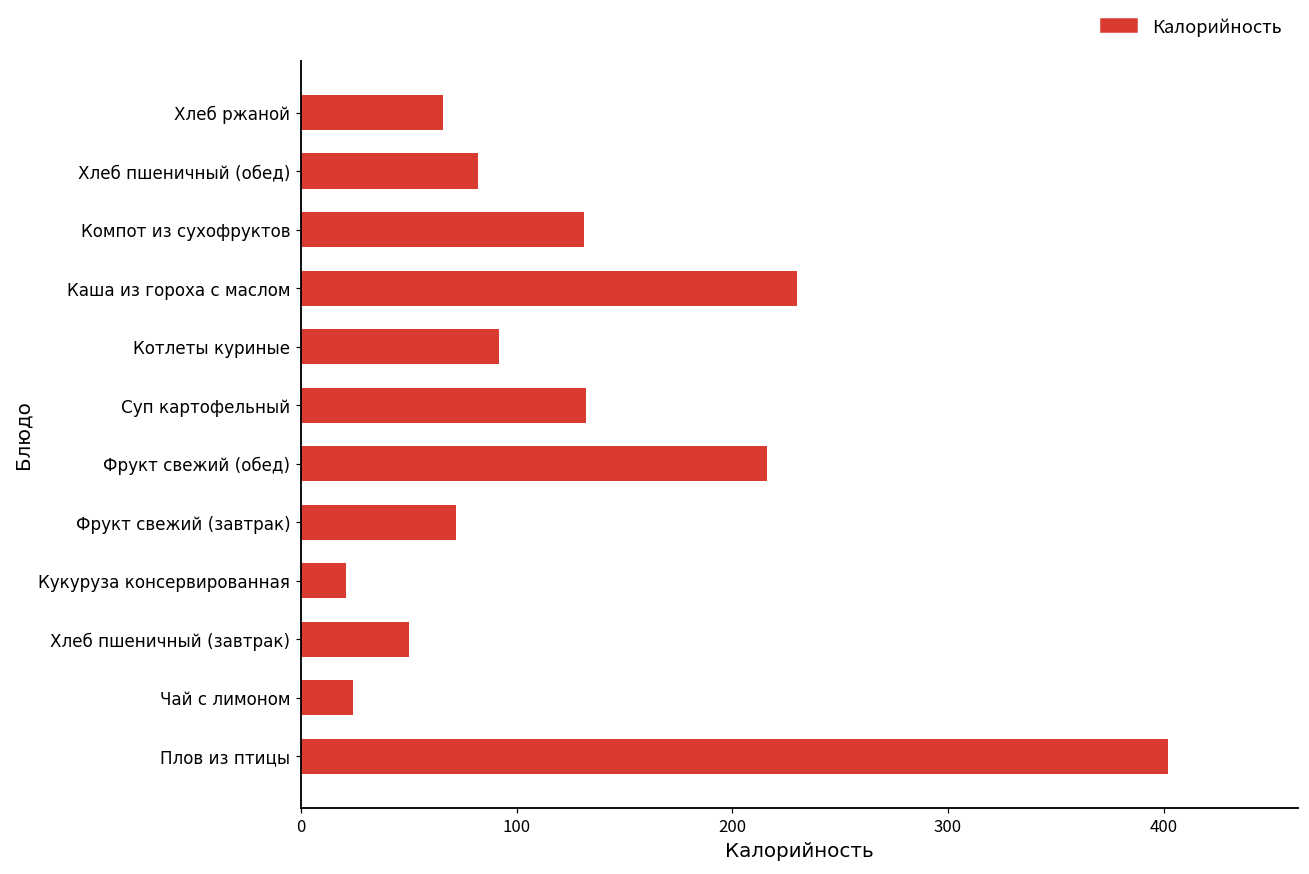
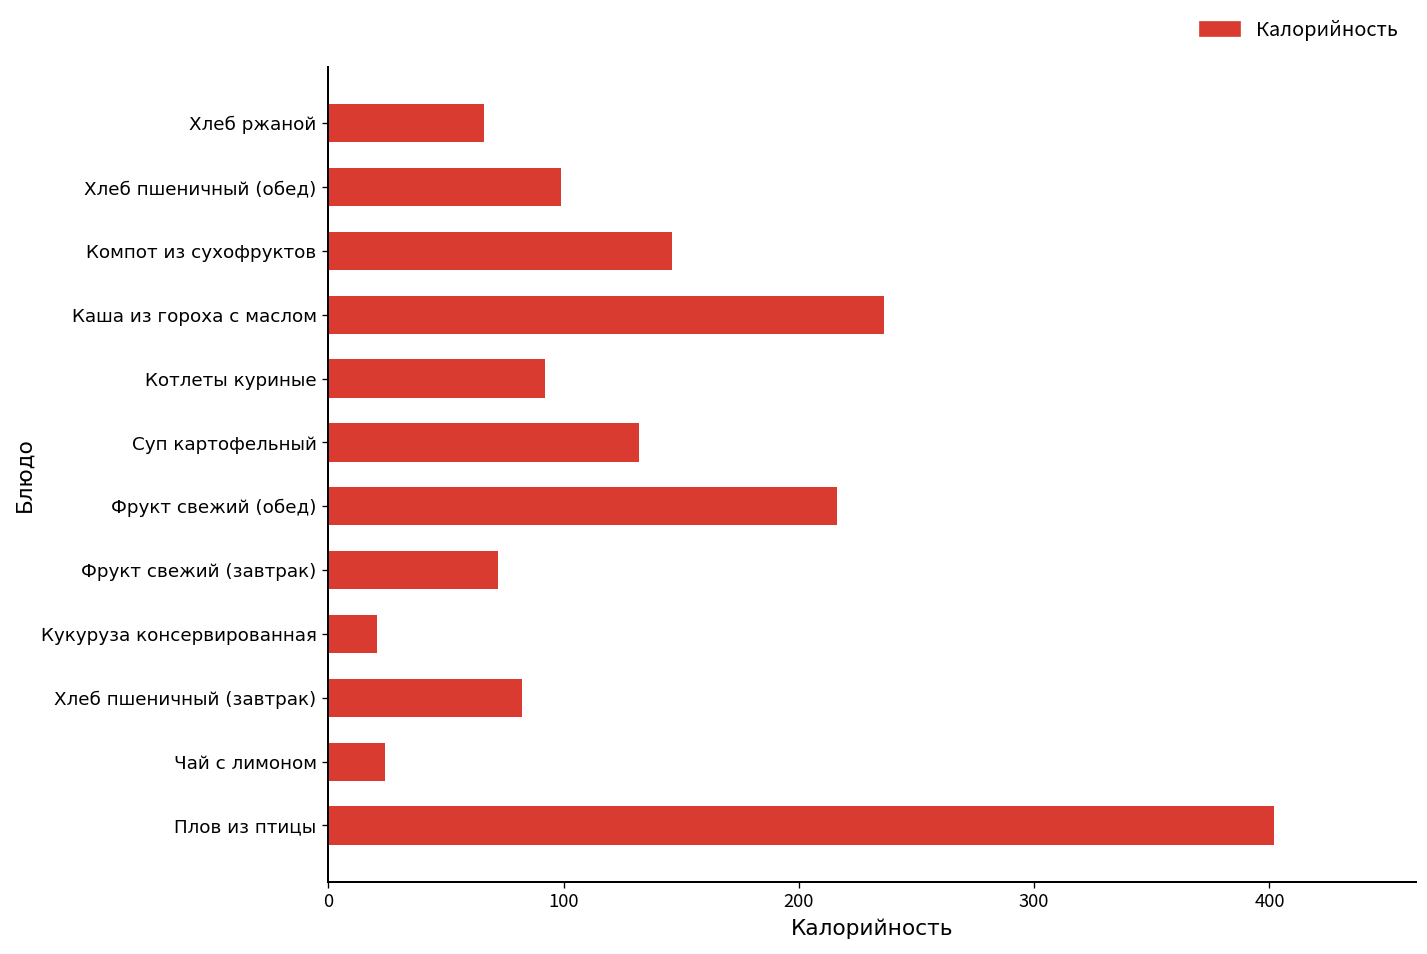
Хлеб пшеничный (обед): 82 -> 99
Компот из сухофруктов: 131 -> 146
Каша из гороха с маслом: 230 -> 236
Хлеб пшеничный (завтрак): 50 -> 82
